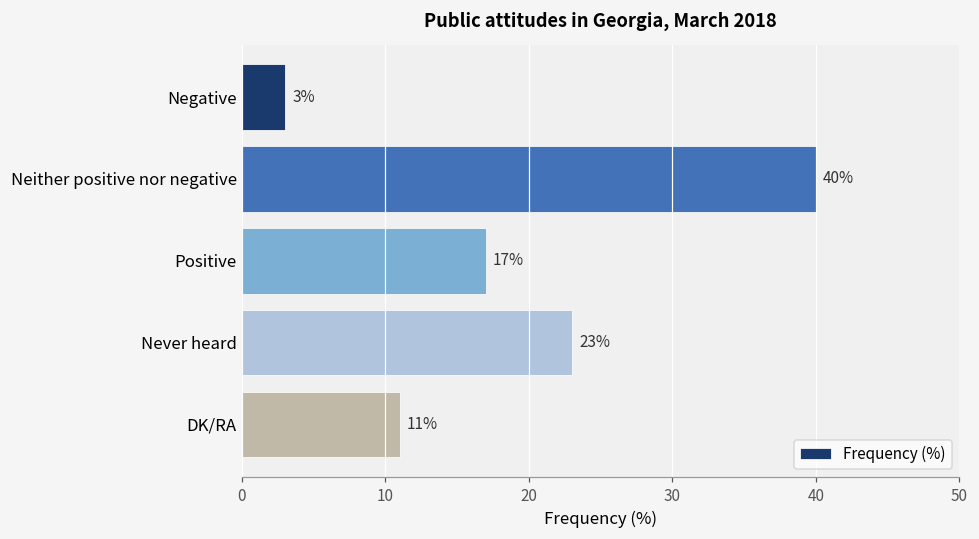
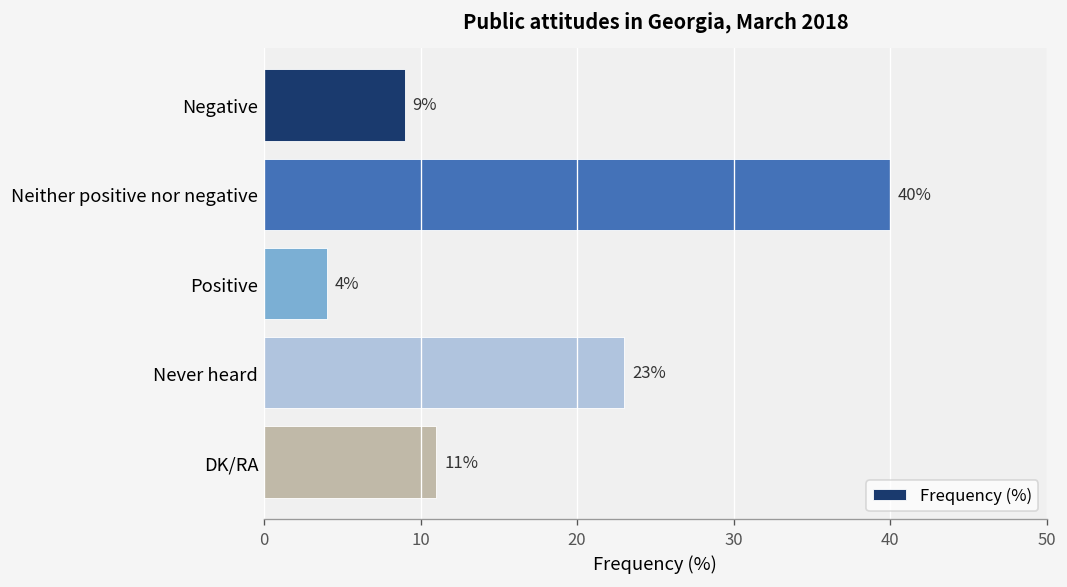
Negative: 3% -> 9%
Positive: 17% -> 4%
